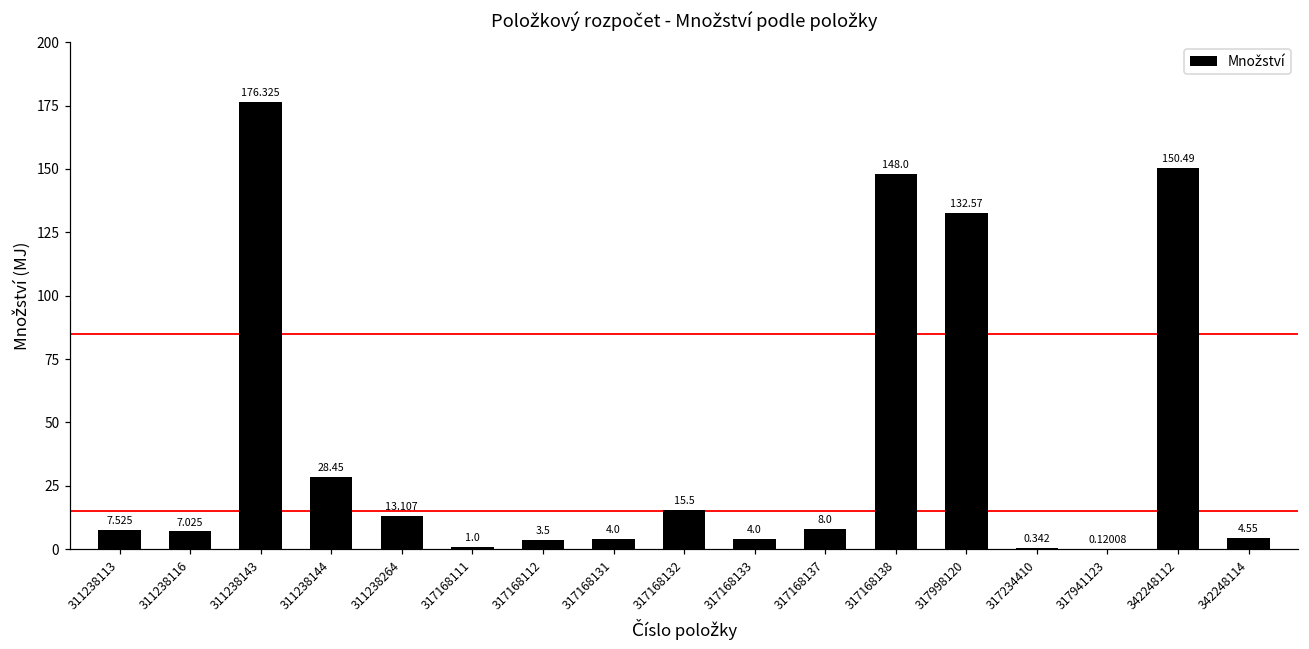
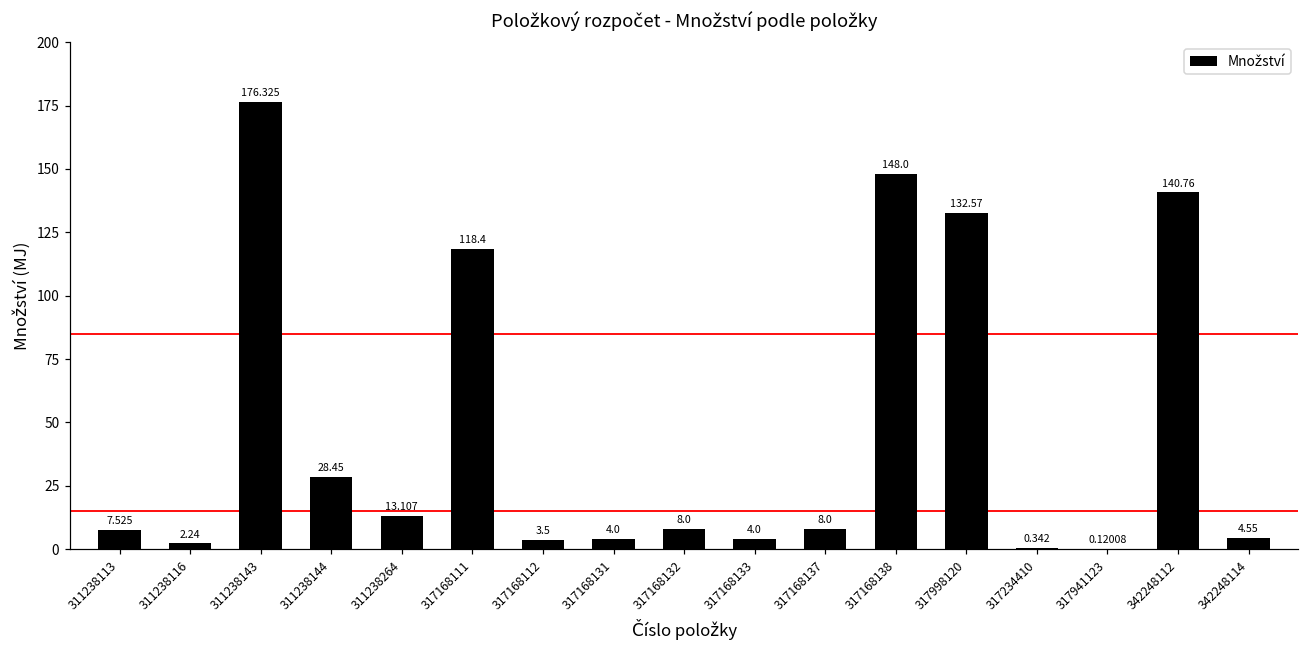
311238116: 7.025 -> 2.24
317168111: 1.0 -> 118.4
317168132: 15.5 -> 8.0
342248112: 150.49 -> 140.76
